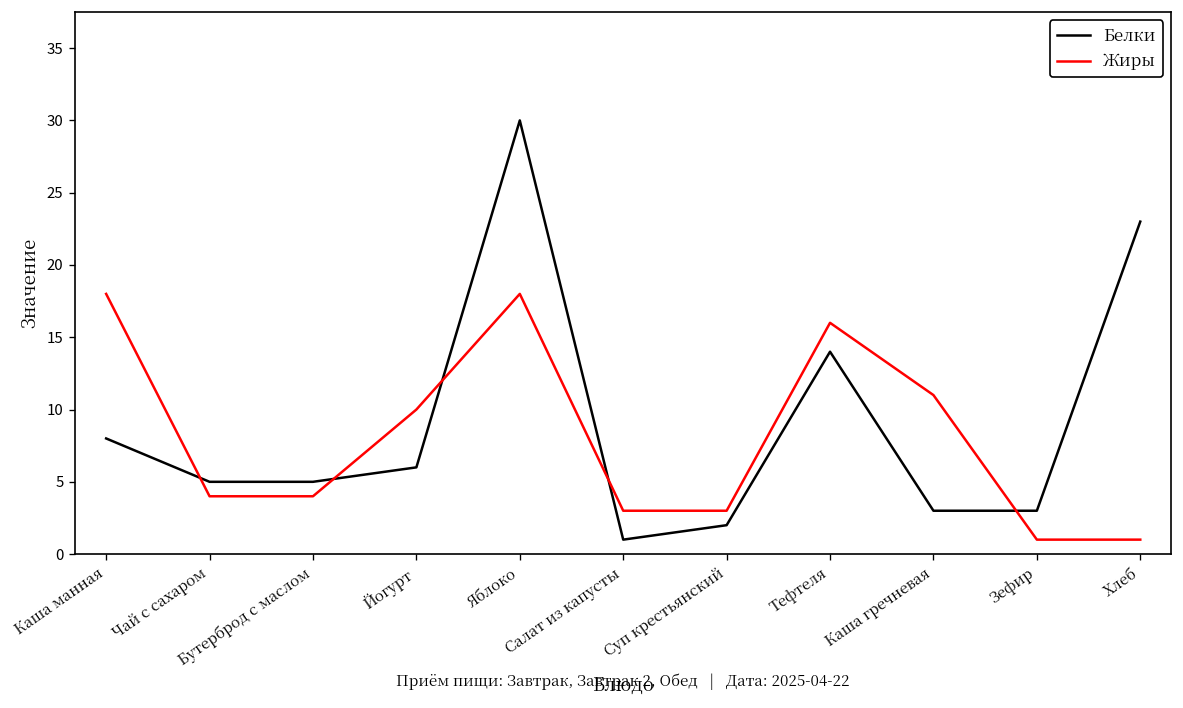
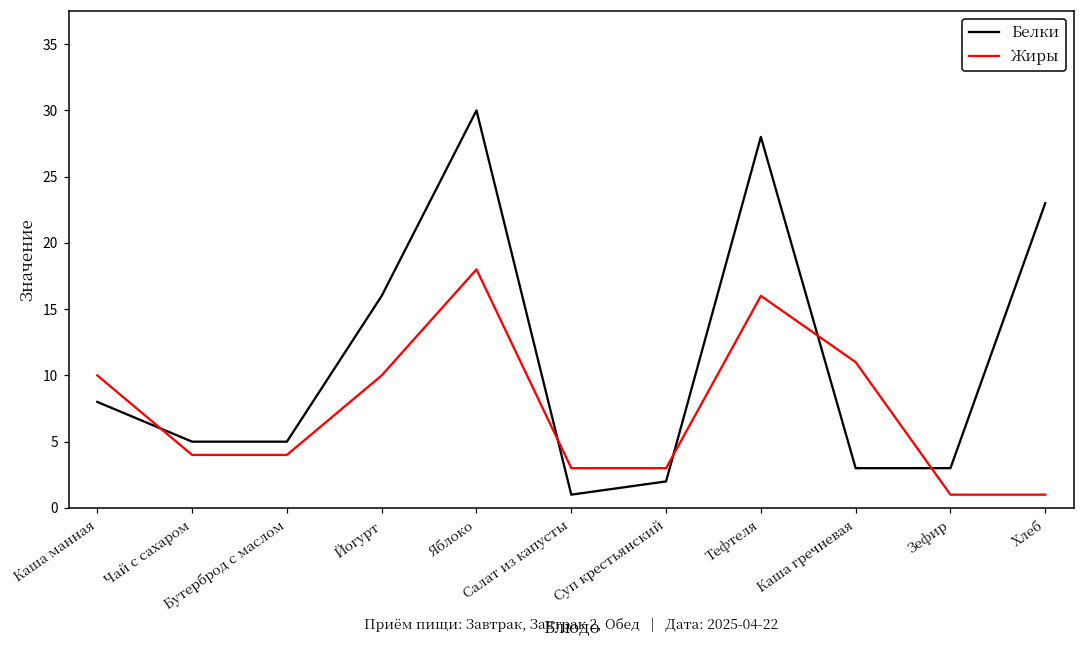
Жиры, Каша манная: 18 -> 10
Белки, Йогурт: 6 -> 16
Белки, Тефтеля: 14 -> 28
